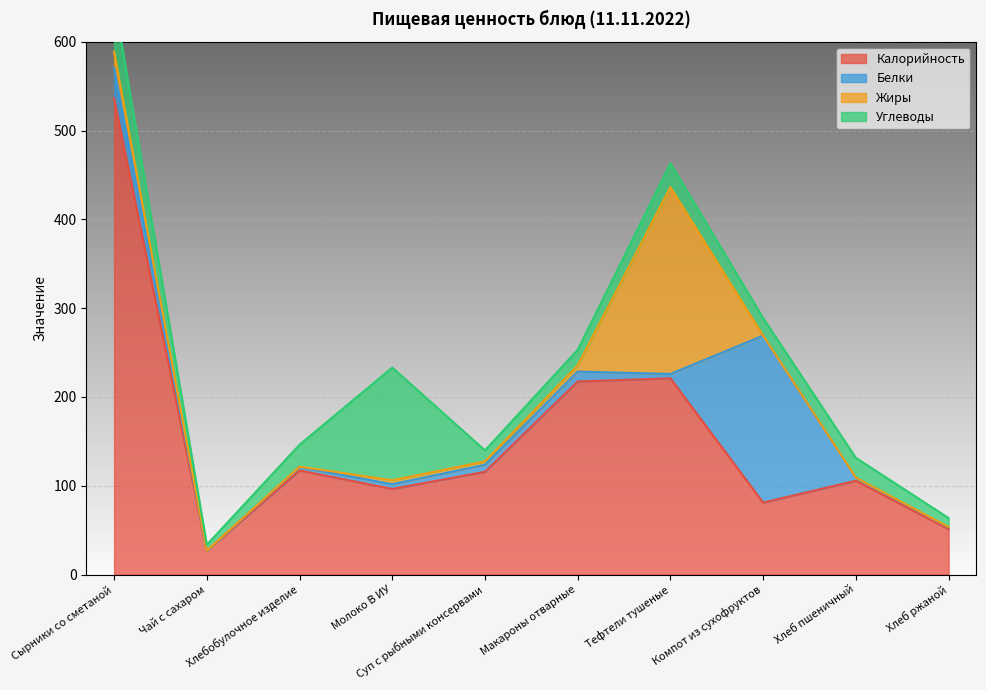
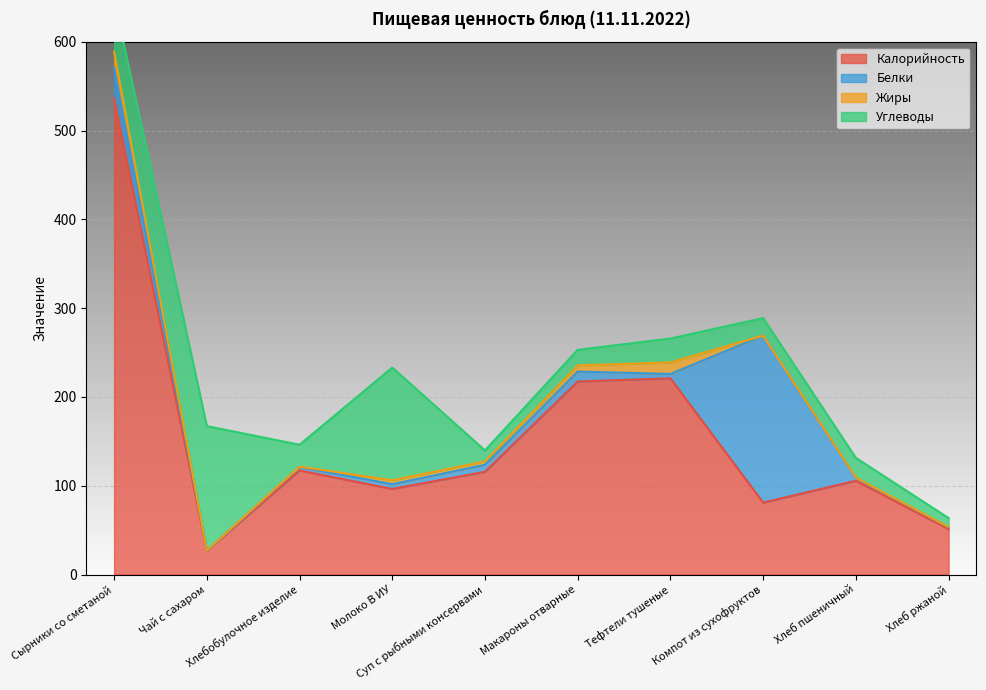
Углеводы, Чай с сахаром: 10 -> 140
Жиры, Тефтели тушеные: 210 -> 10
